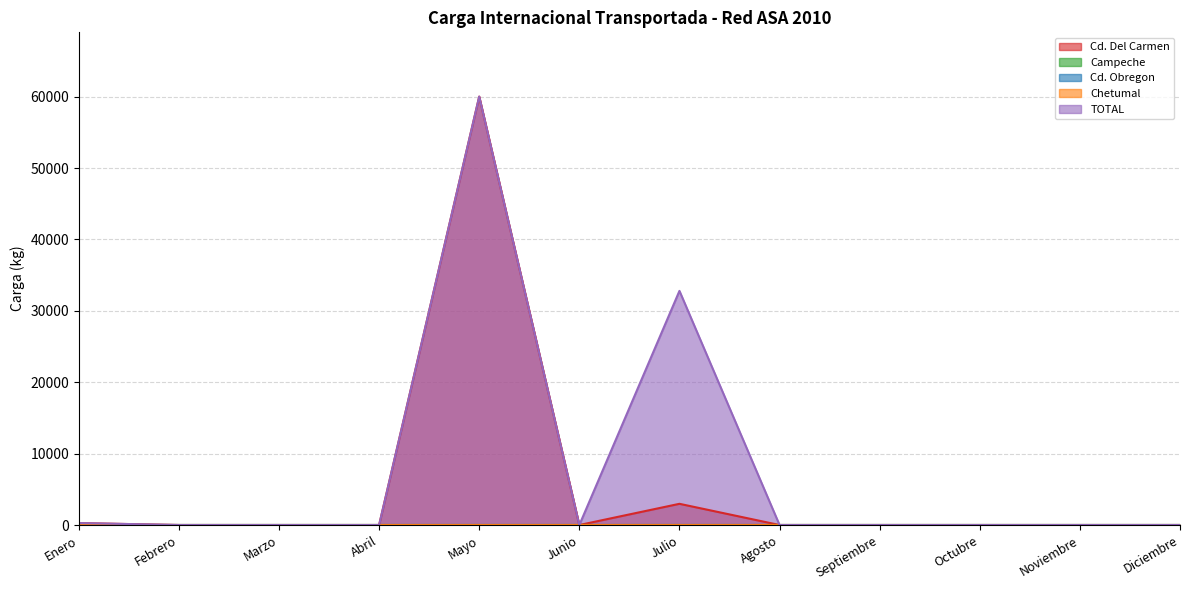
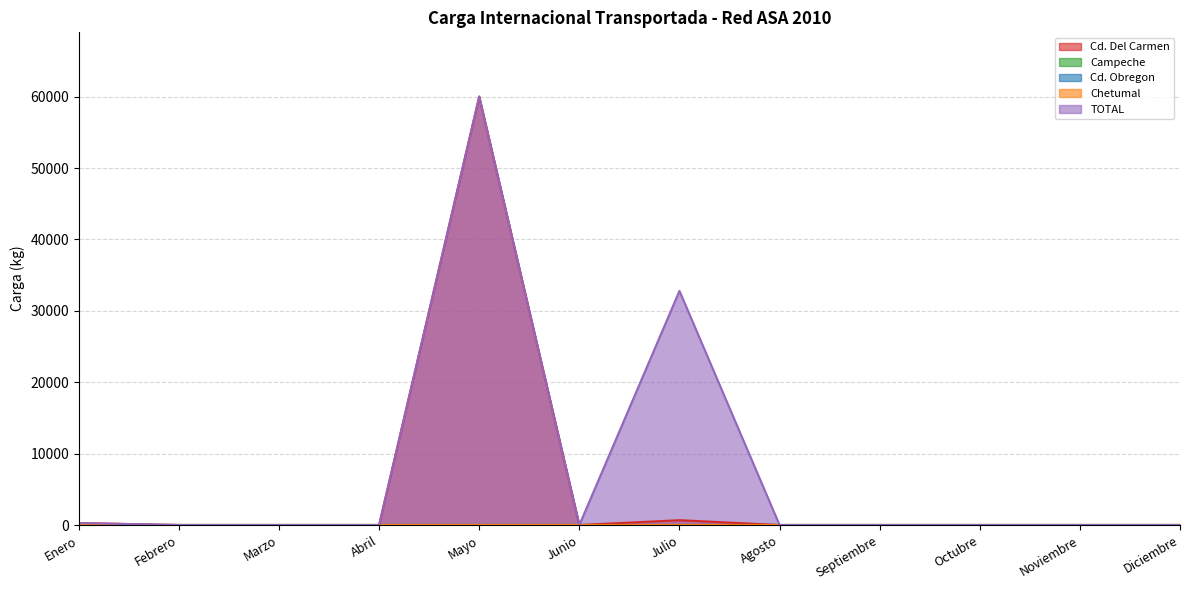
Cd. Del Carmen, Julio: 3000 -> 1000
